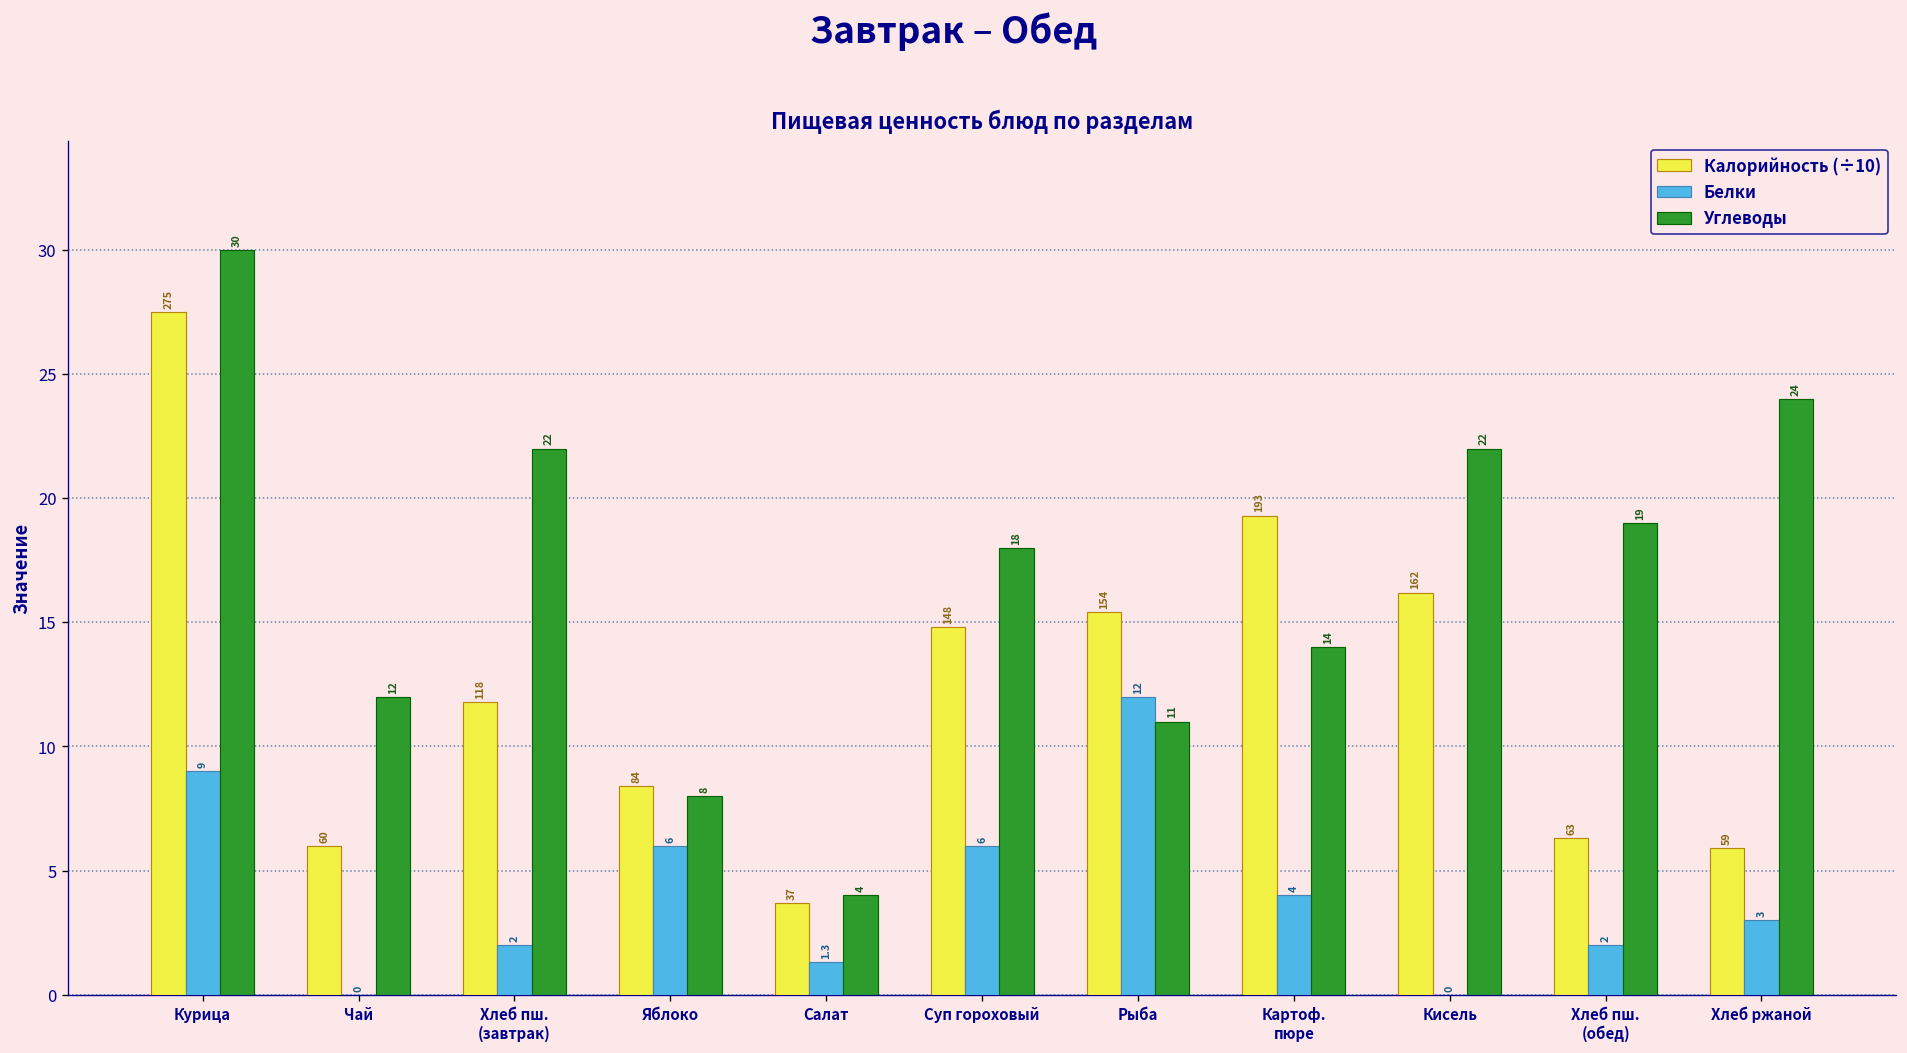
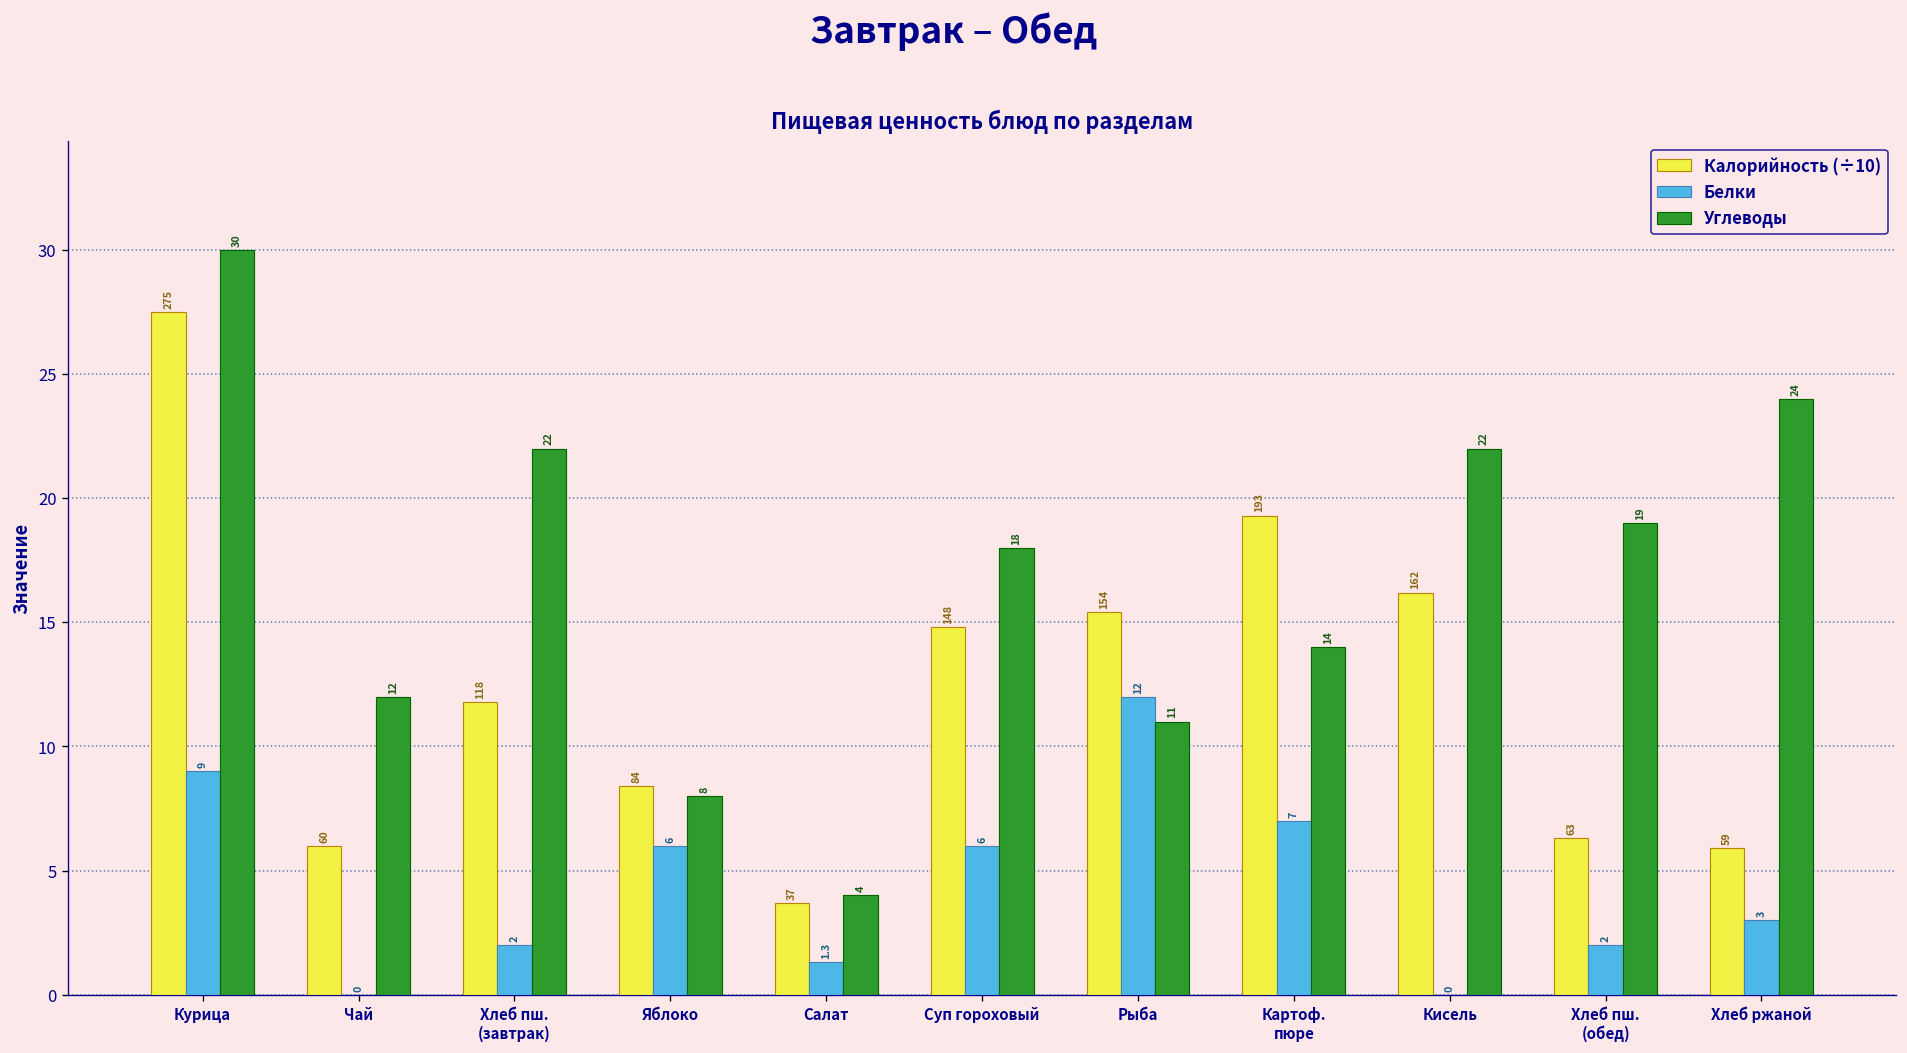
Белки, Картоф. пюре: 4 -> 7
